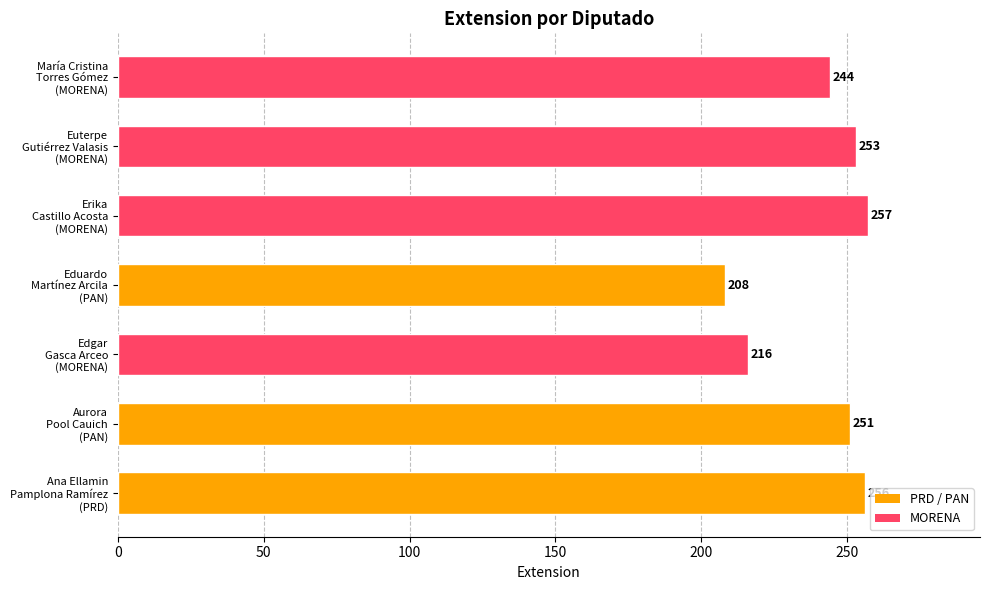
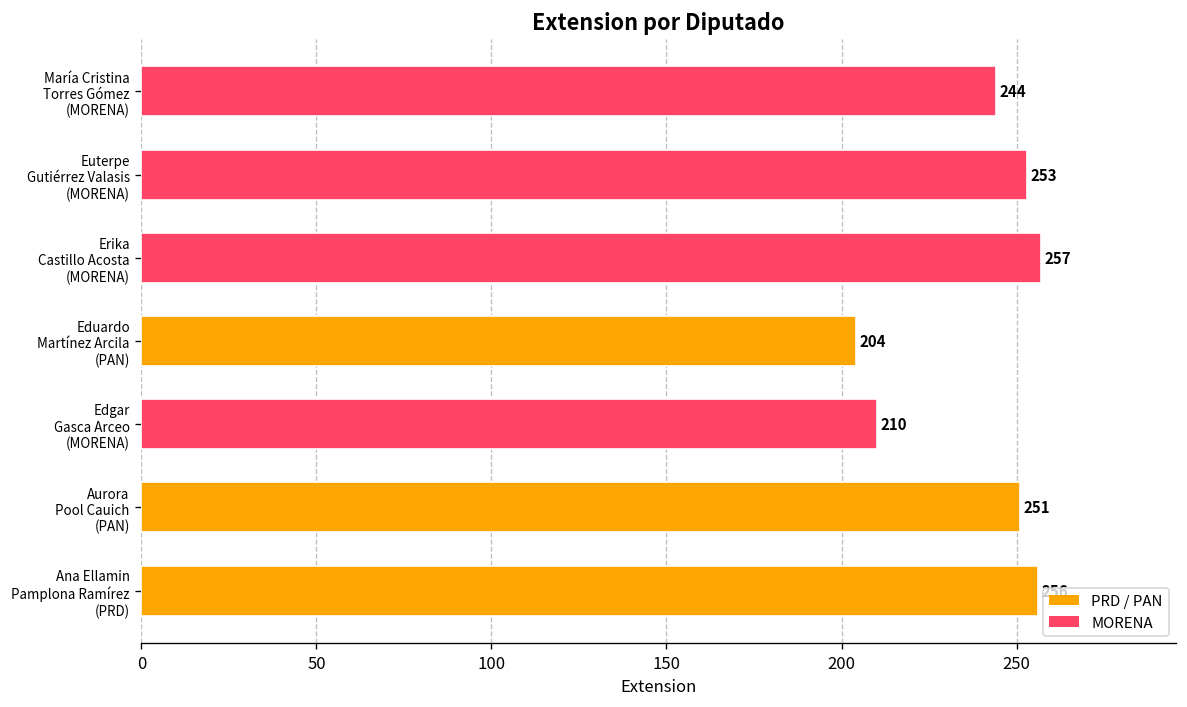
Eduardo Martínez Arcila (PAN): 208 -> 204
Edgar Gasca Arceo (MORENA): 216 -> 210
